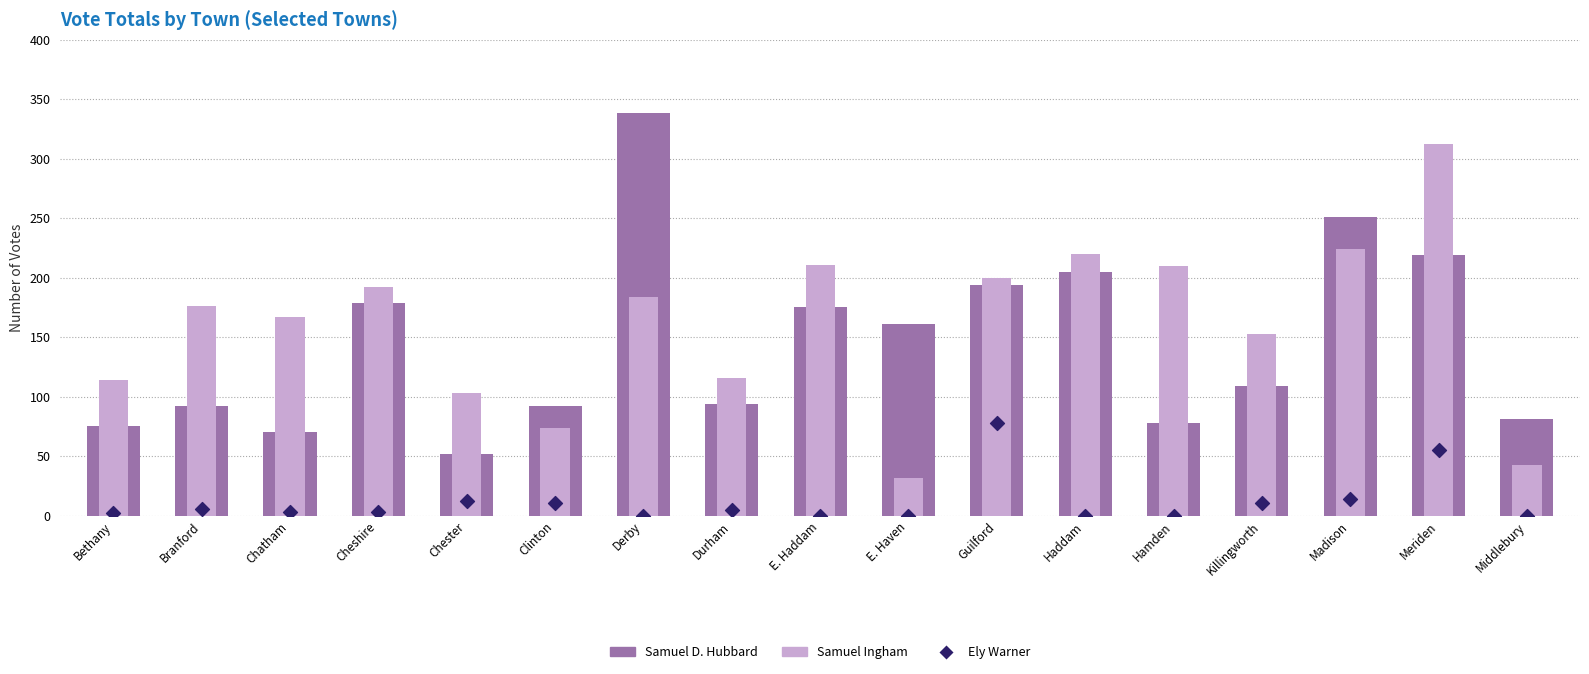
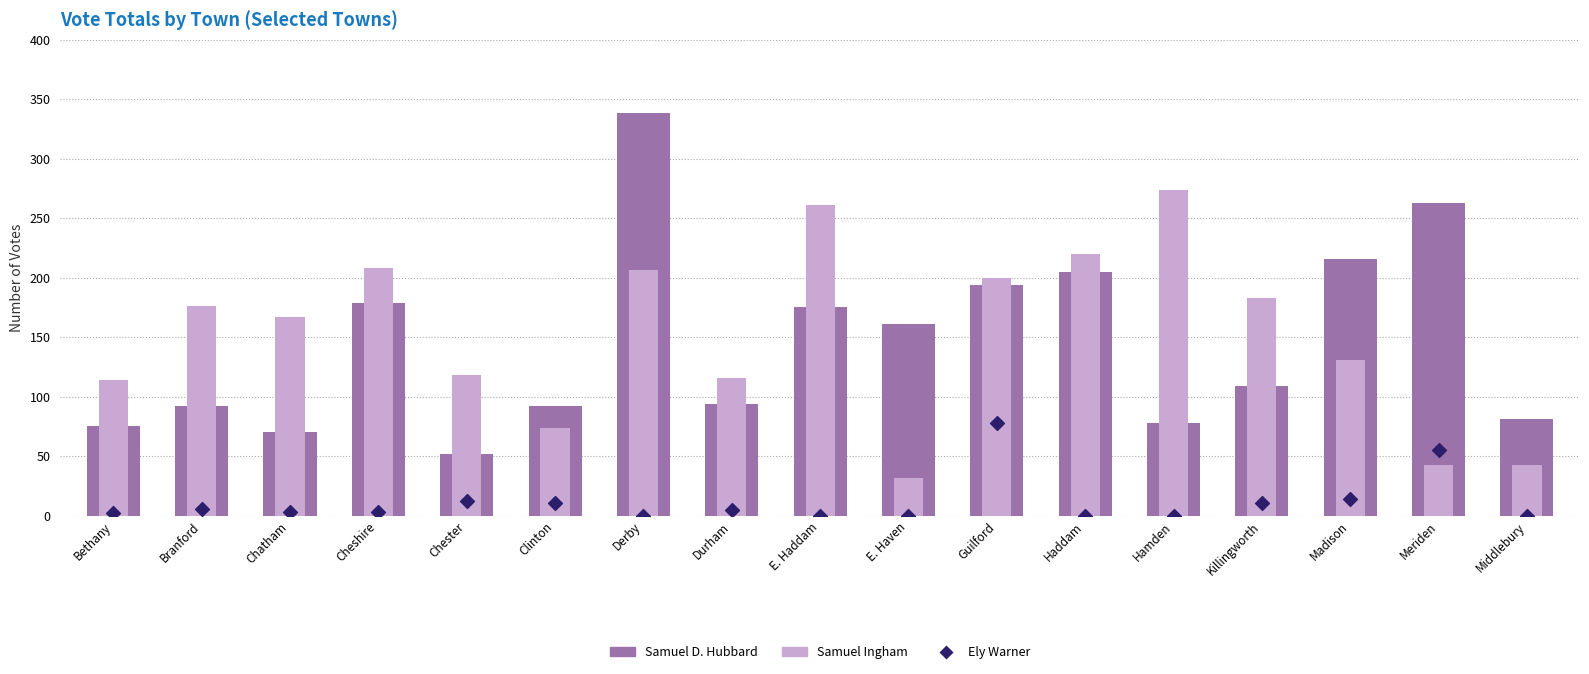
Samuel Ingham, Cheshire: 192 -> 208
Samuel Ingham, Chester: 103 -> 118
Samuel Ingham, Derby: 184 -> 206
Samuel Ingham, E. Haddam: 211 -> 261
Samuel Ingham, Hamden: 210 -> 274
Samuel Ingham, Killingworth: 153 -> 183
Samuel D. Hubbard, Madison: 251 -> 216
Samuel Ingham, Madison: 224 -> 131
Samuel D. Hubbard, Meriden: 219 -> 263
Samuel Ingham, Meriden: 312 -> 43
